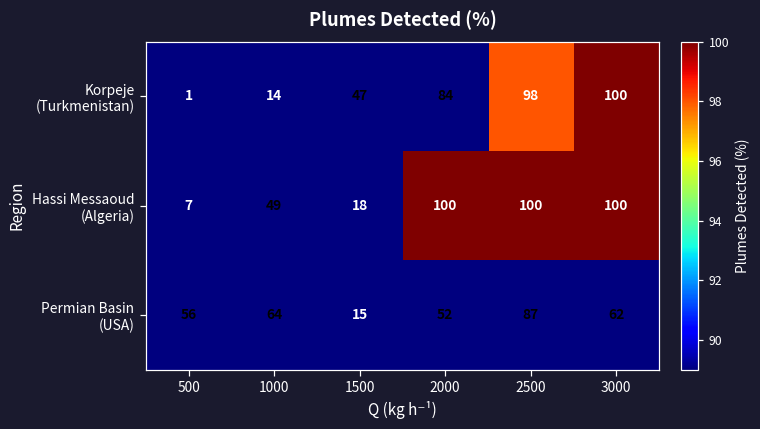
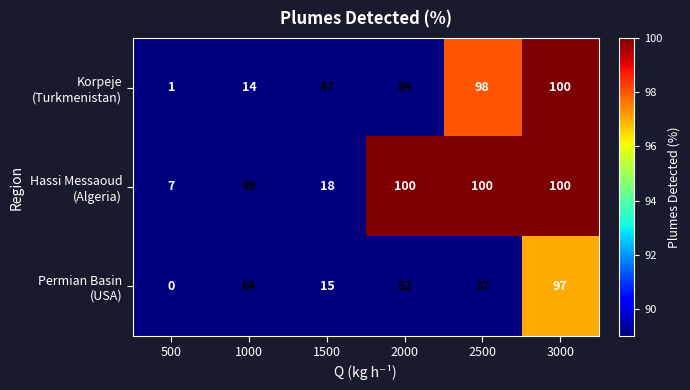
Permian Basin (USA), 500: 56 -> 0
Permian Basin (USA), 3000: 62 -> 97
